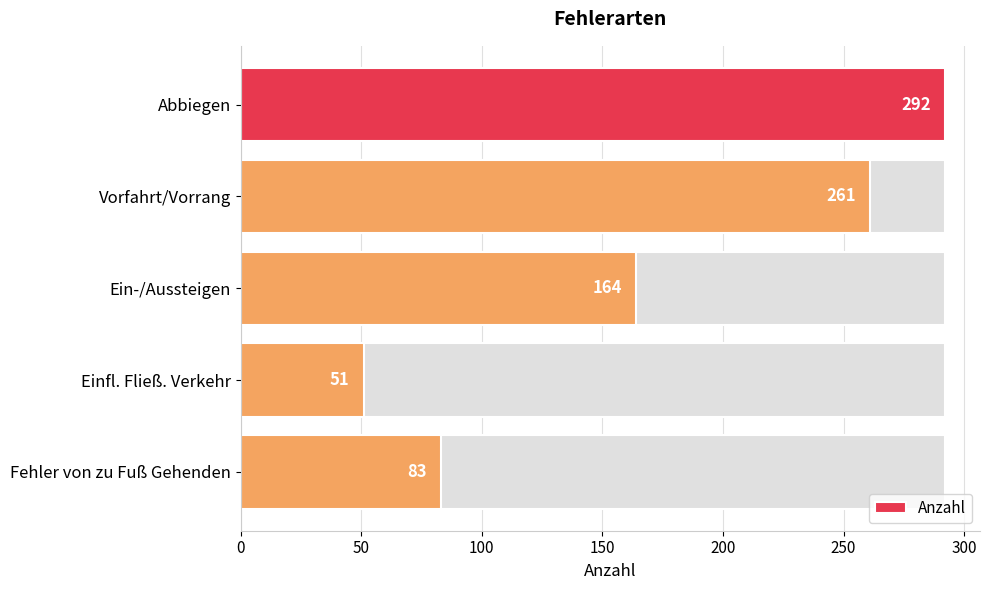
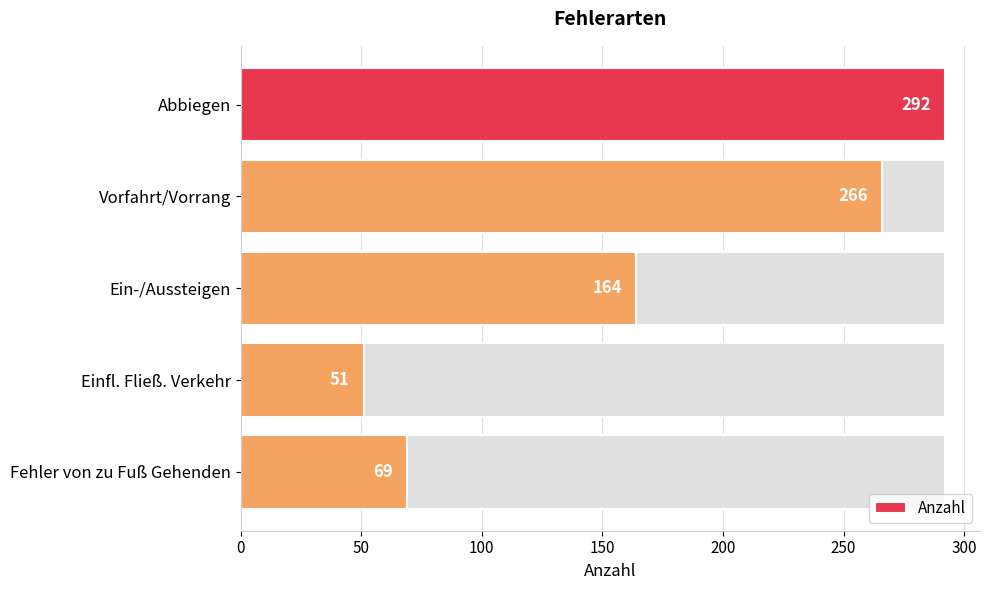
Anzahl, Vorfahrt/Vorrang: 261 -> 266
Anzahl, Fehler von zu Fuß Gehenden: 83 -> 69
